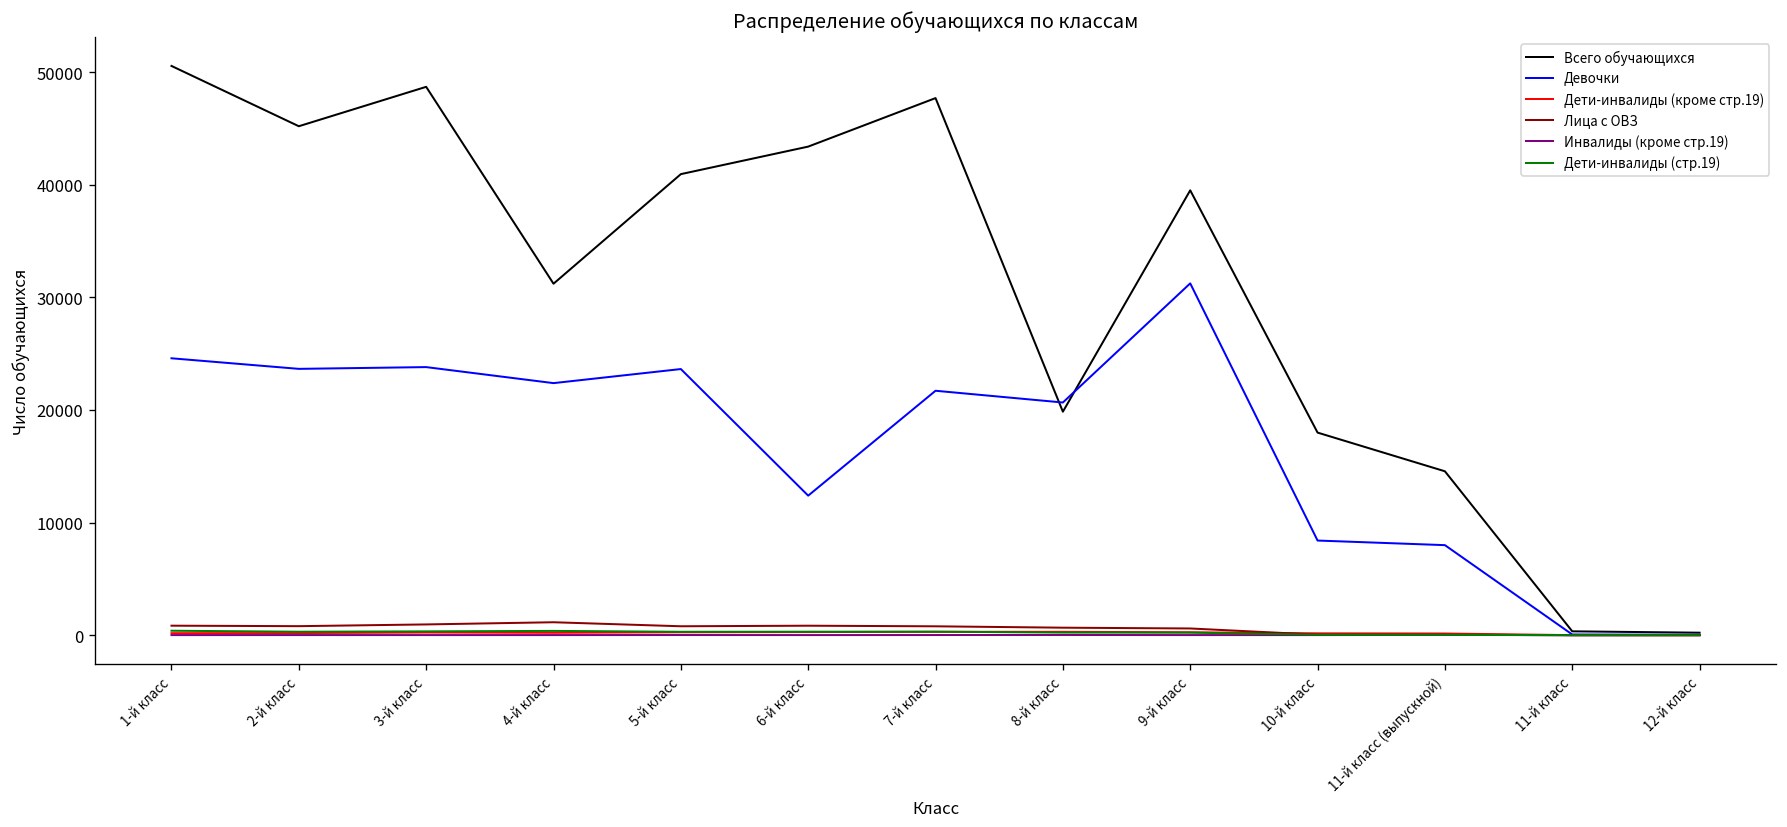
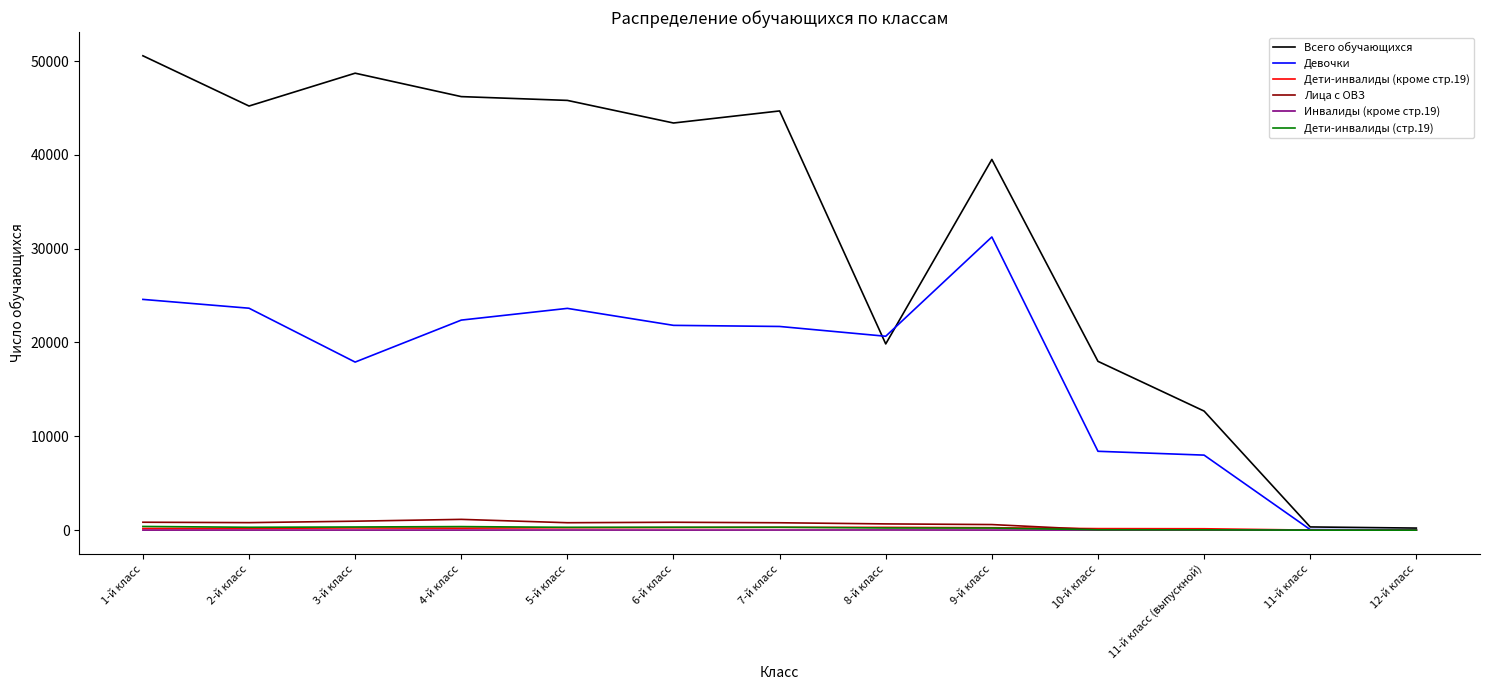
Девочки, 3-й класс: 24000 -> 18000
Всего обучающихся, 4-й класс: 31000 -> 46000
Всего обучающихся, 5-й класс: 41000 -> 46000
Девочки, 6-й класс: 12000 -> 22000
Всего обучающихся, 7-й класс: 48000 -> 45000
Всего обучающихся, 11-й класс (выпускной): 15000 -> 13000
